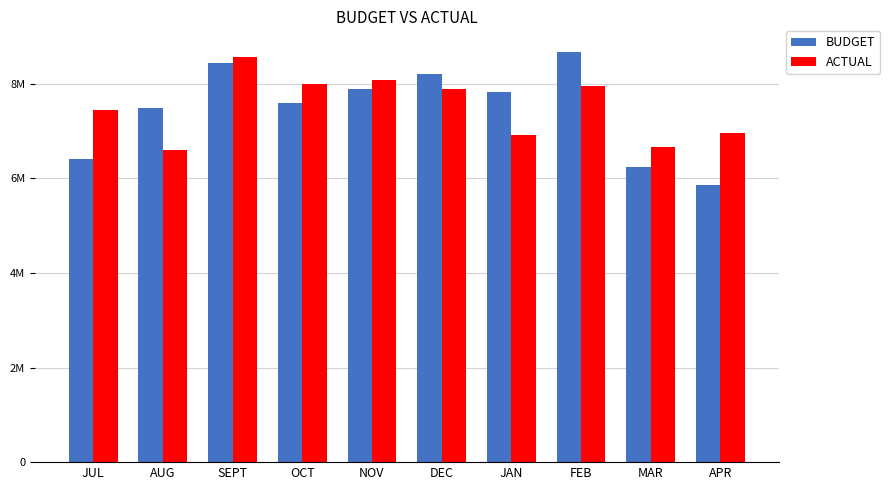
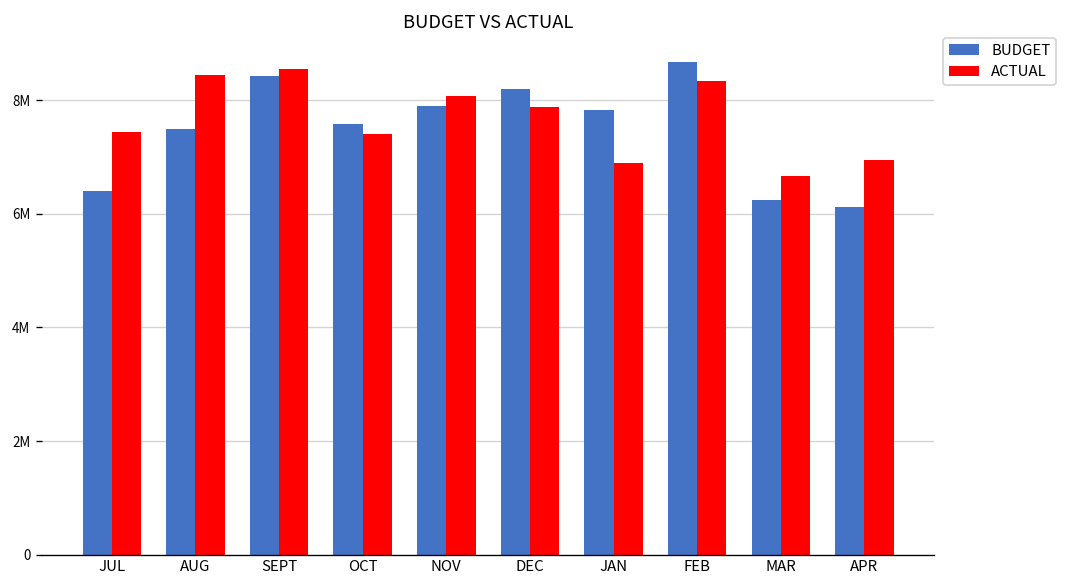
ACTUAL, AUG: 6600000 -> 8400000
ACTUAL, OCT: 8000000 -> 7400000
ACTUAL, FEB: 7900000 -> 8300000
BUDGET, APR: 5900000 -> 6100000
